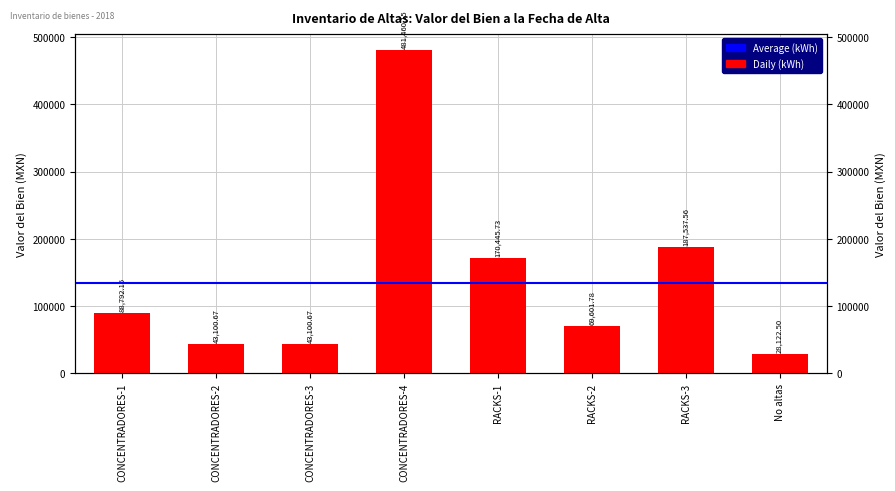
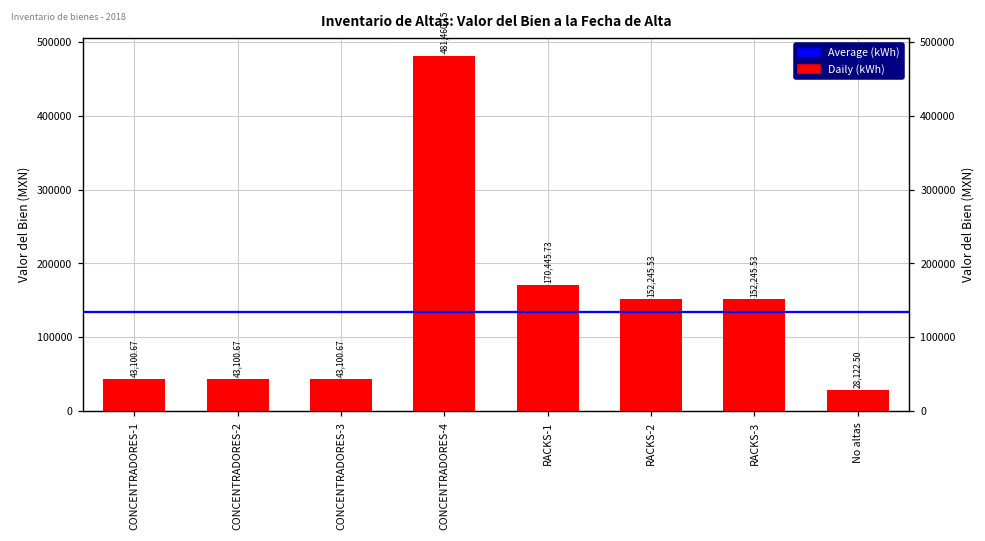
CONCENTRADORES-1: 88,792.15 -> 43,100.67
RACKS-2: 69,601.78 -> 152,245.53
RACKS-3: 187,537.56 -> 152,245.53
